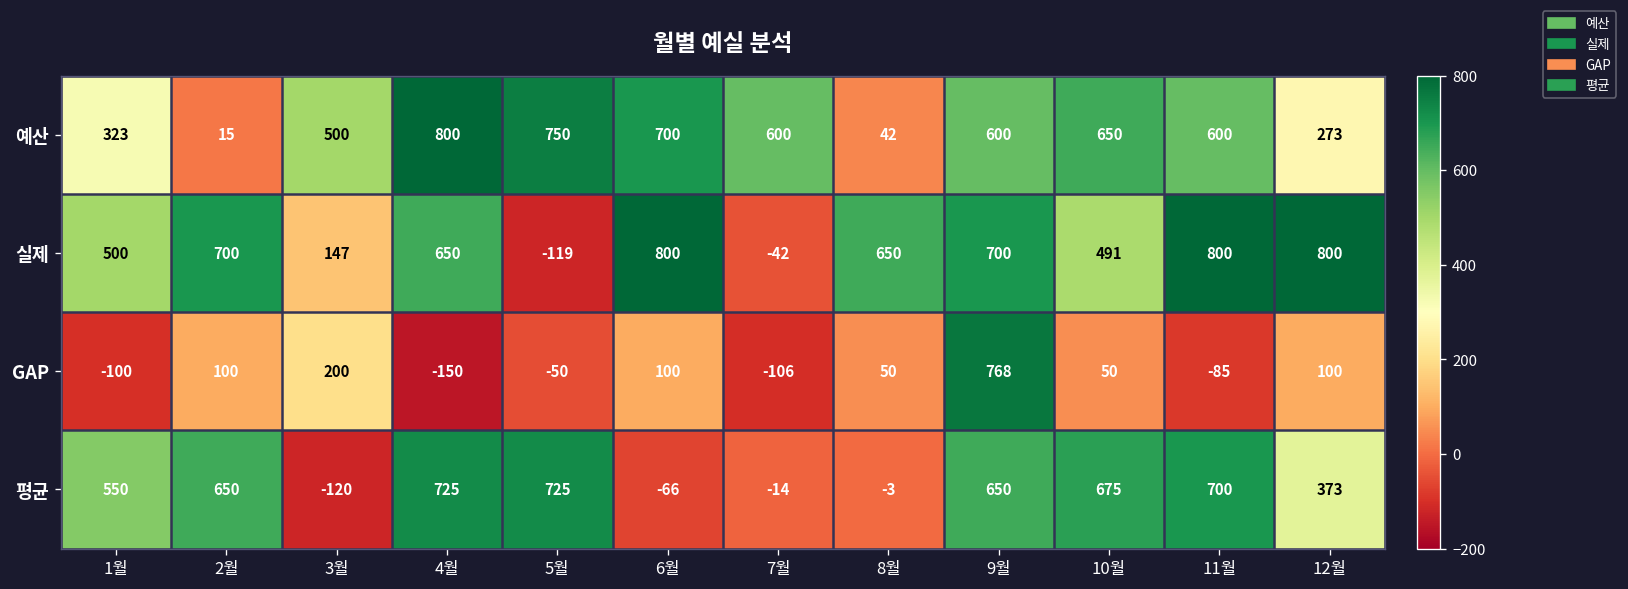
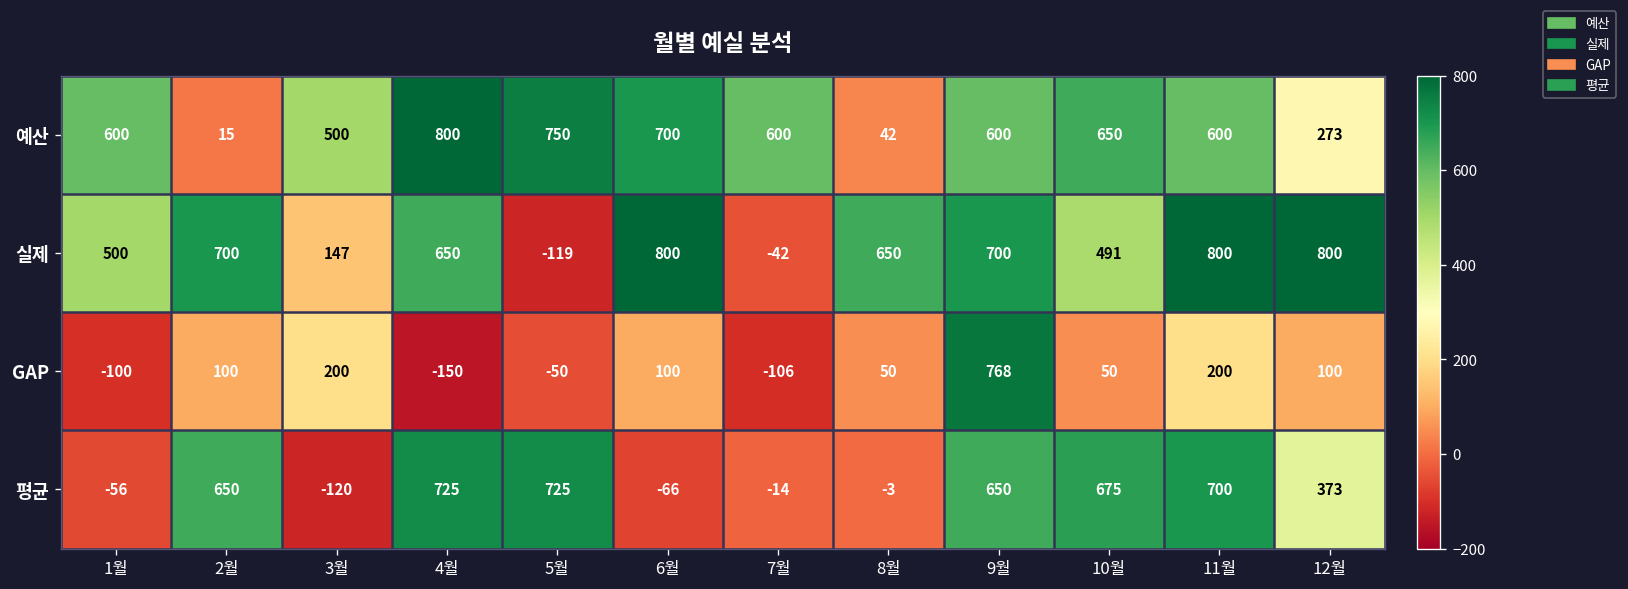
예산, 1월: 323 -> 600
GAP, 11월: -85 -> 200
평균, 1월: 550 -> -56
